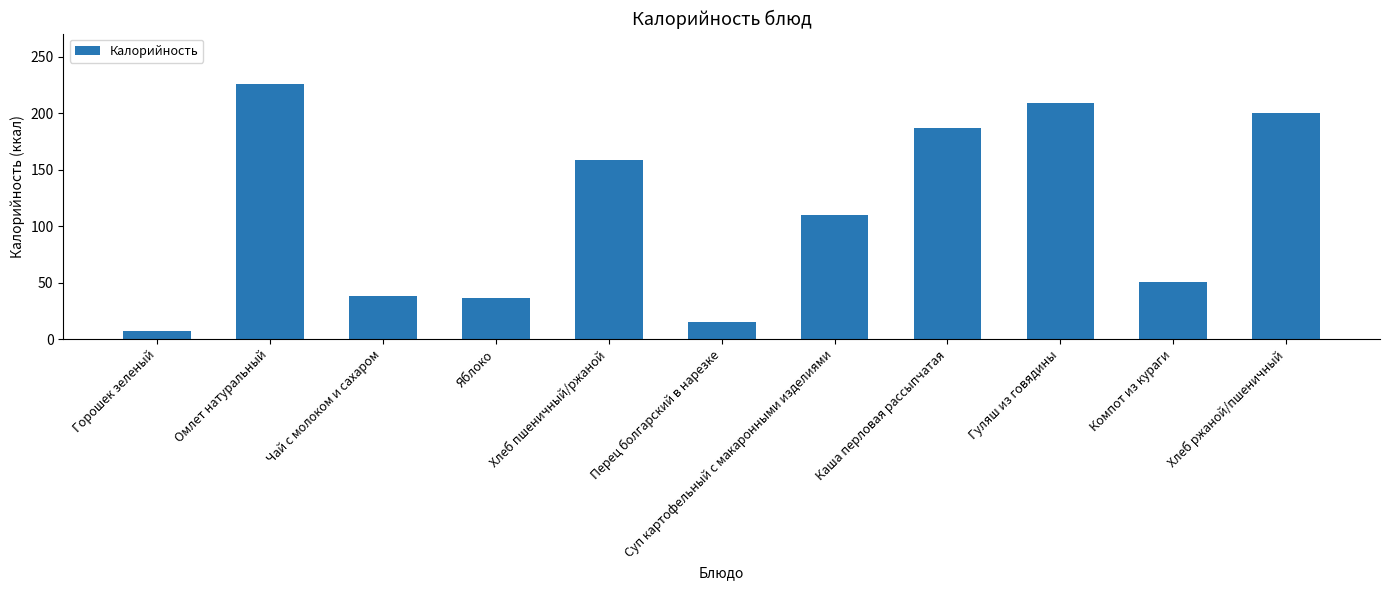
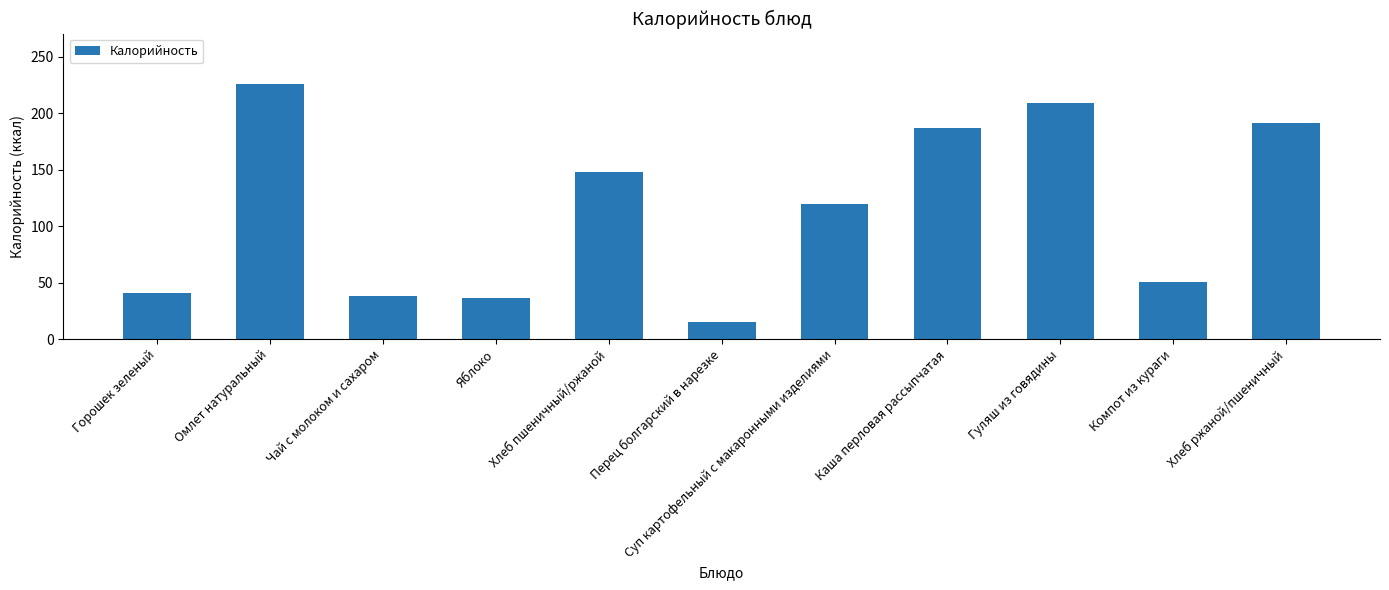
Горошек зеленый: 7 -> 41
Хлеб пшеничный/ржаной: 158 -> 148
Суп картофельный с макаронными изделиями: 110 -> 120
Хлеб ржаной/пшеничный: 201 -> 192
